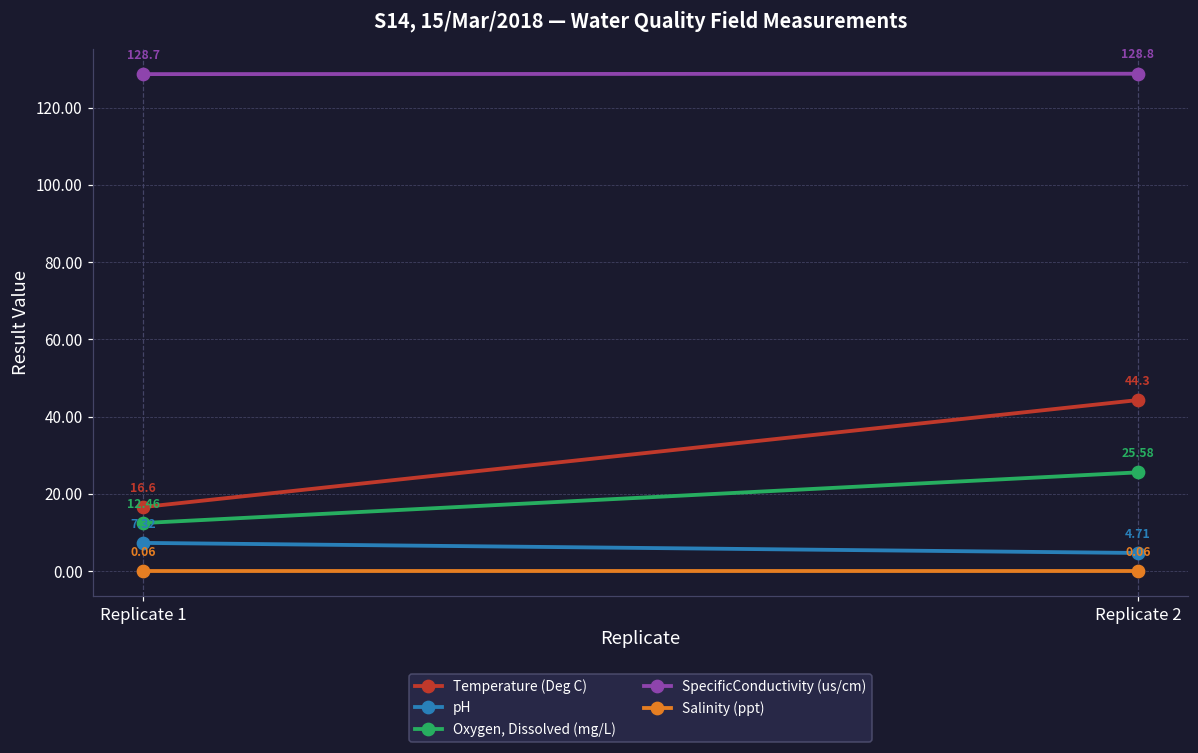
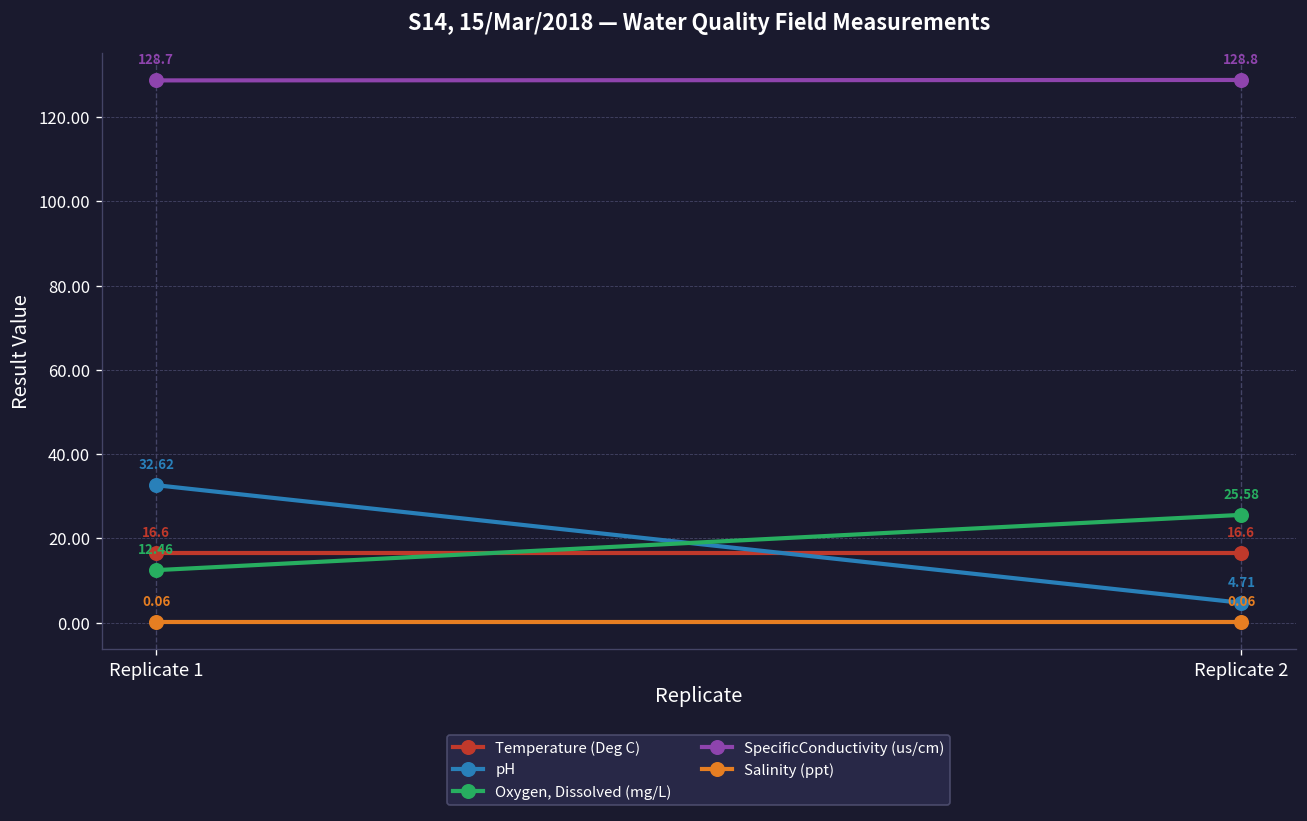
pH, Replicate 1: 7.32 -> 32.62
Temperature (Deg C), Replicate 2: 44.3 -> 16.6
